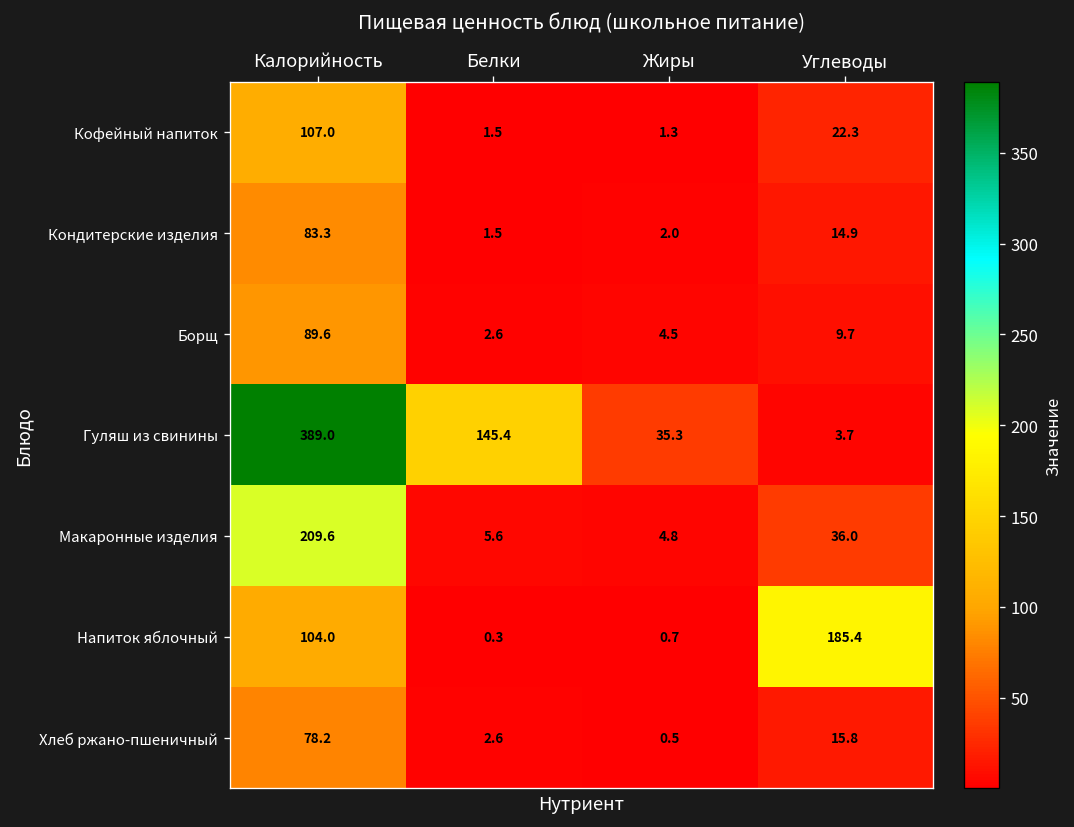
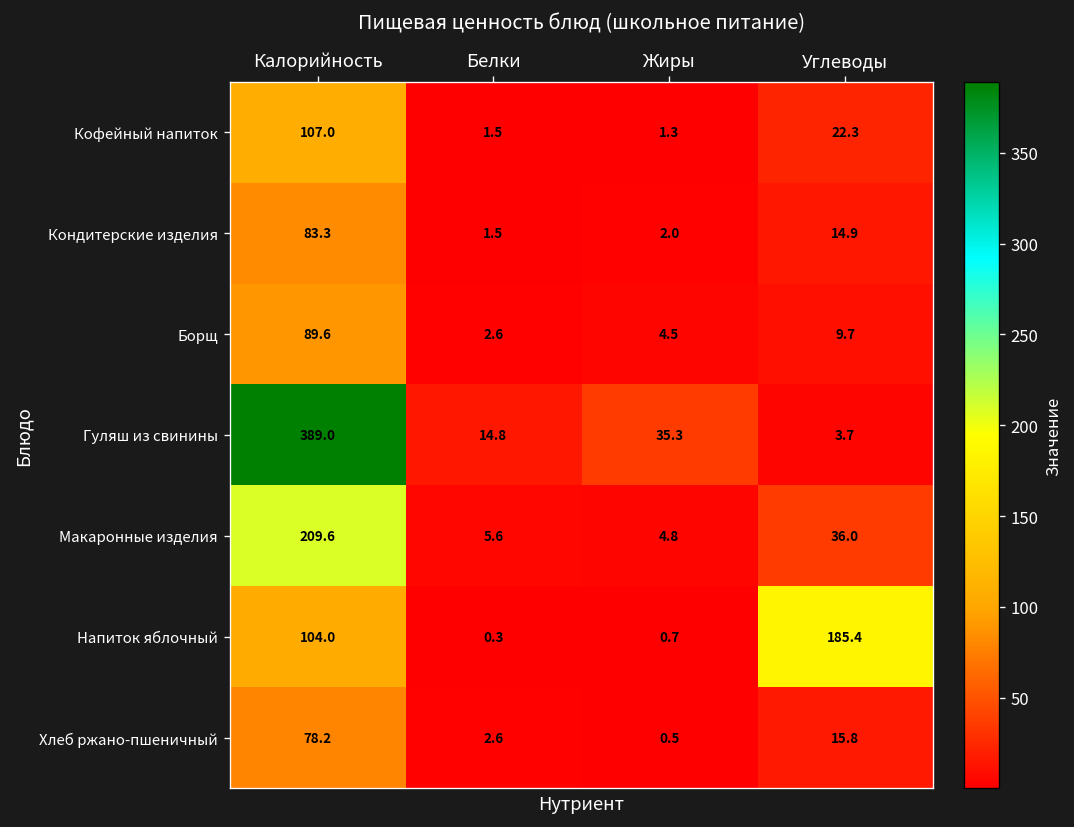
Гуляш из свинины, Белки: 145.4 -> 14.8
